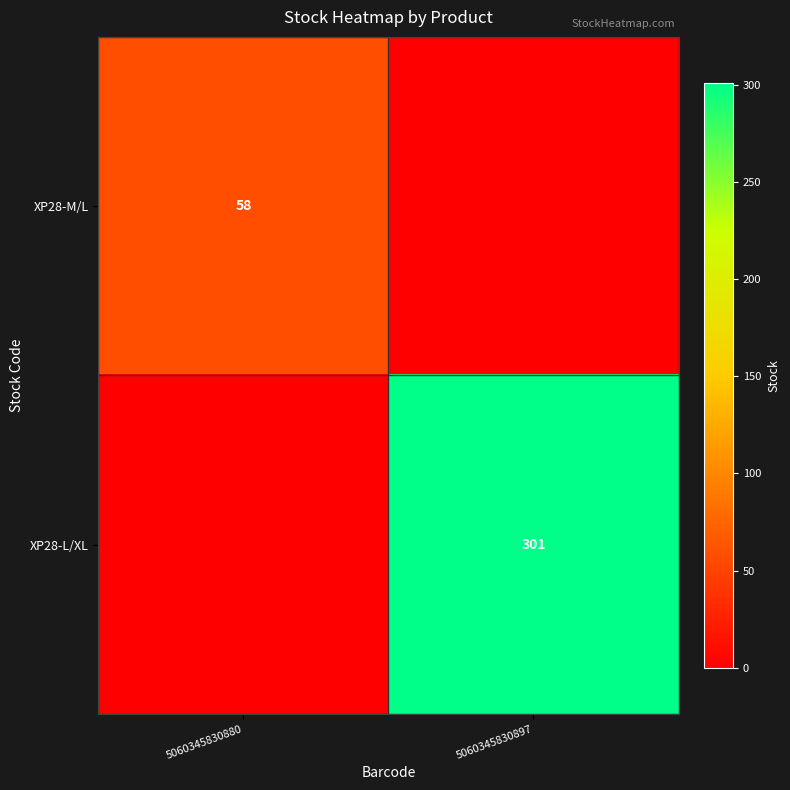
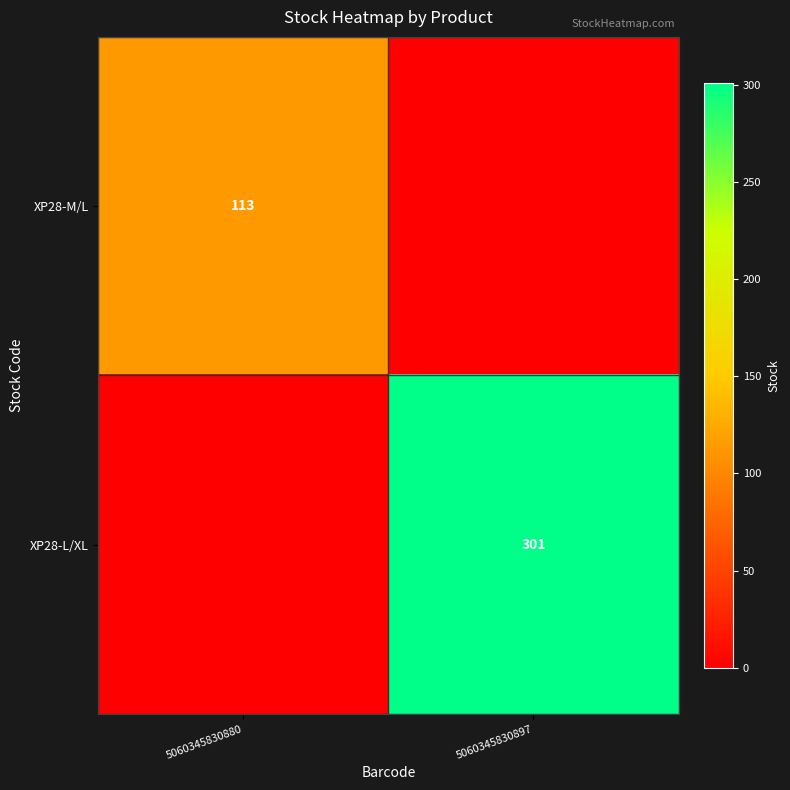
XP28-M/L, 5060345830880: 58 -> 113
